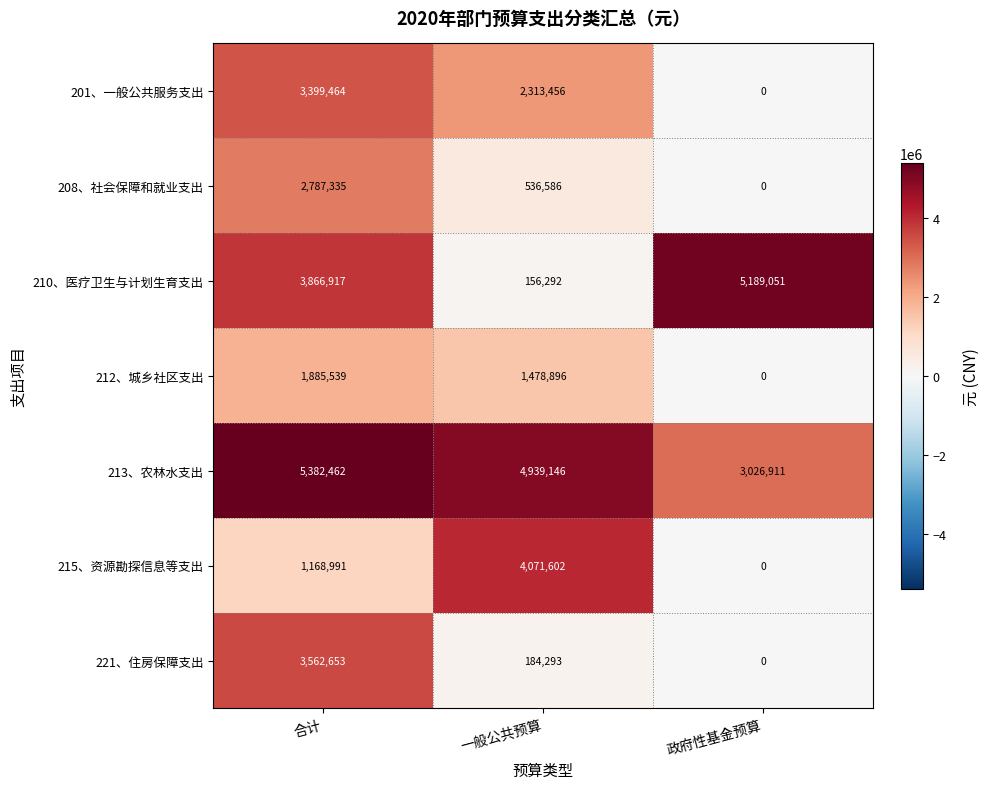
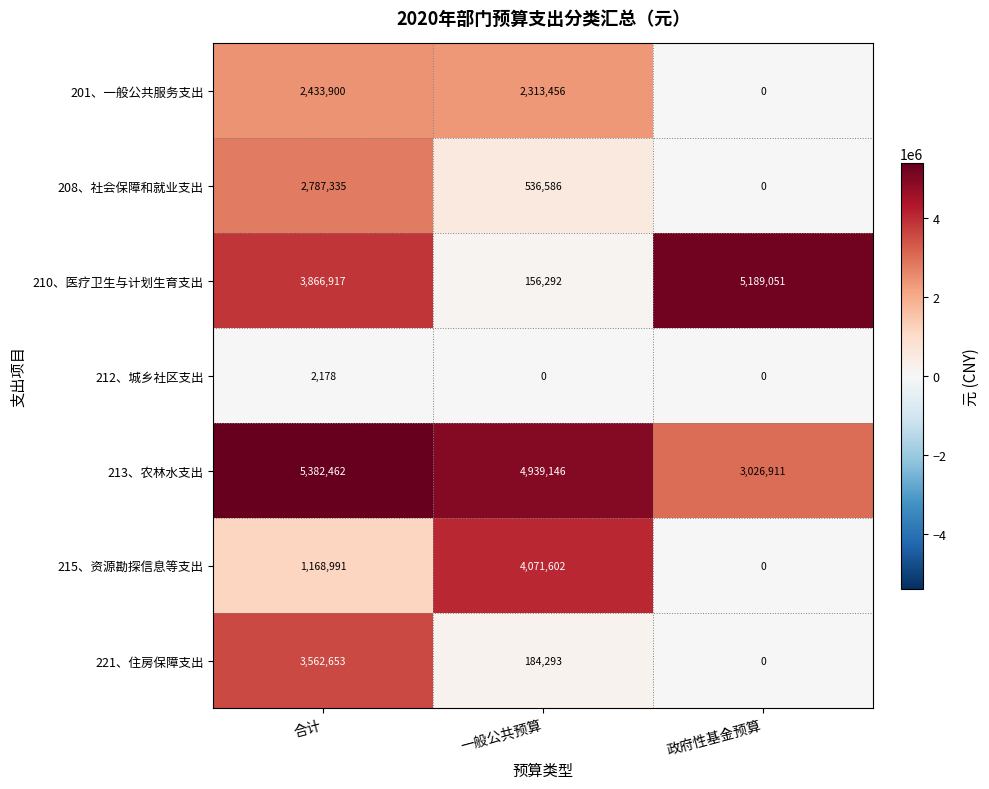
201、一般公共服务支出, 合计: 3,399,464 -> 2,433,900
212、城乡社区支出, 合计: 1,885,539 -> 2,178
212、城乡社区支出, 一般公共预算: 1,478,896 -> 0
